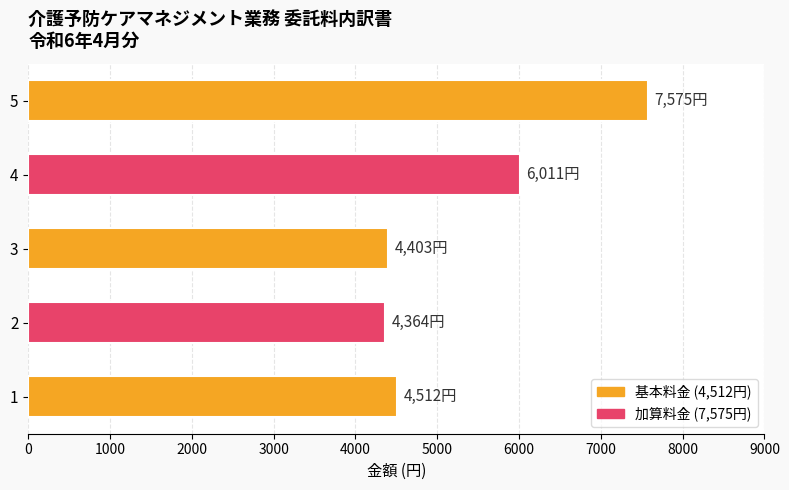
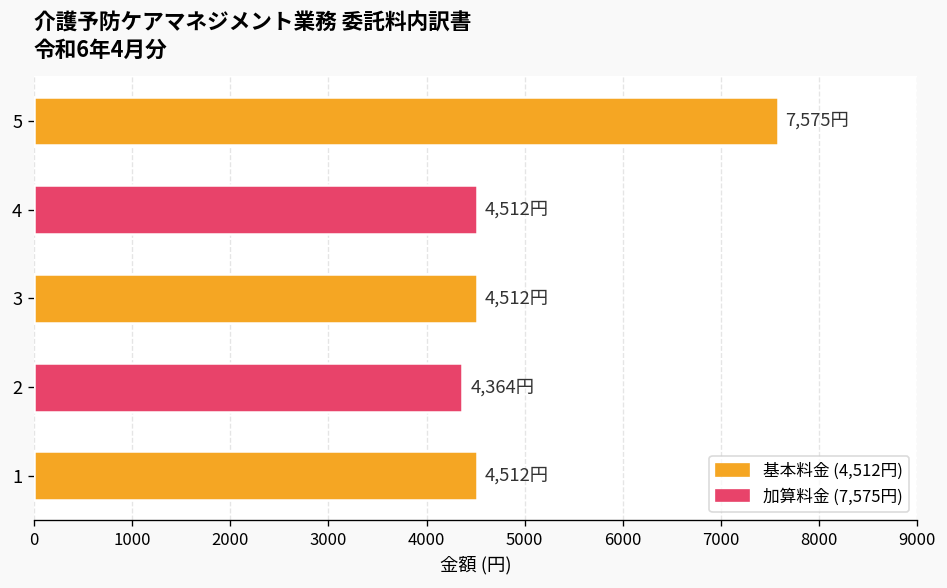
4: 6,011円 -> 4,512円
3: 4,403円 -> 4,512円
